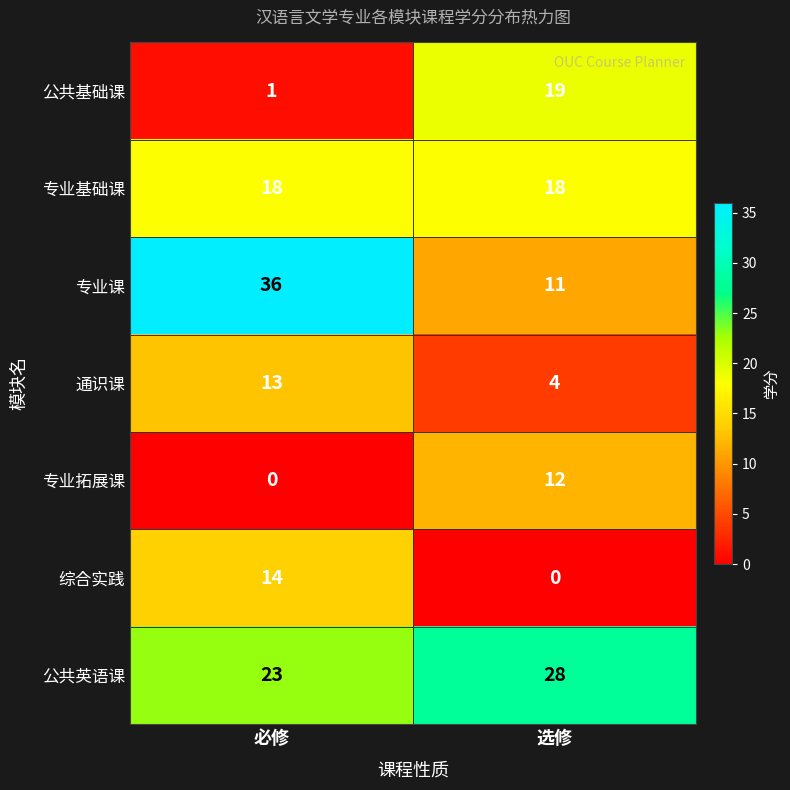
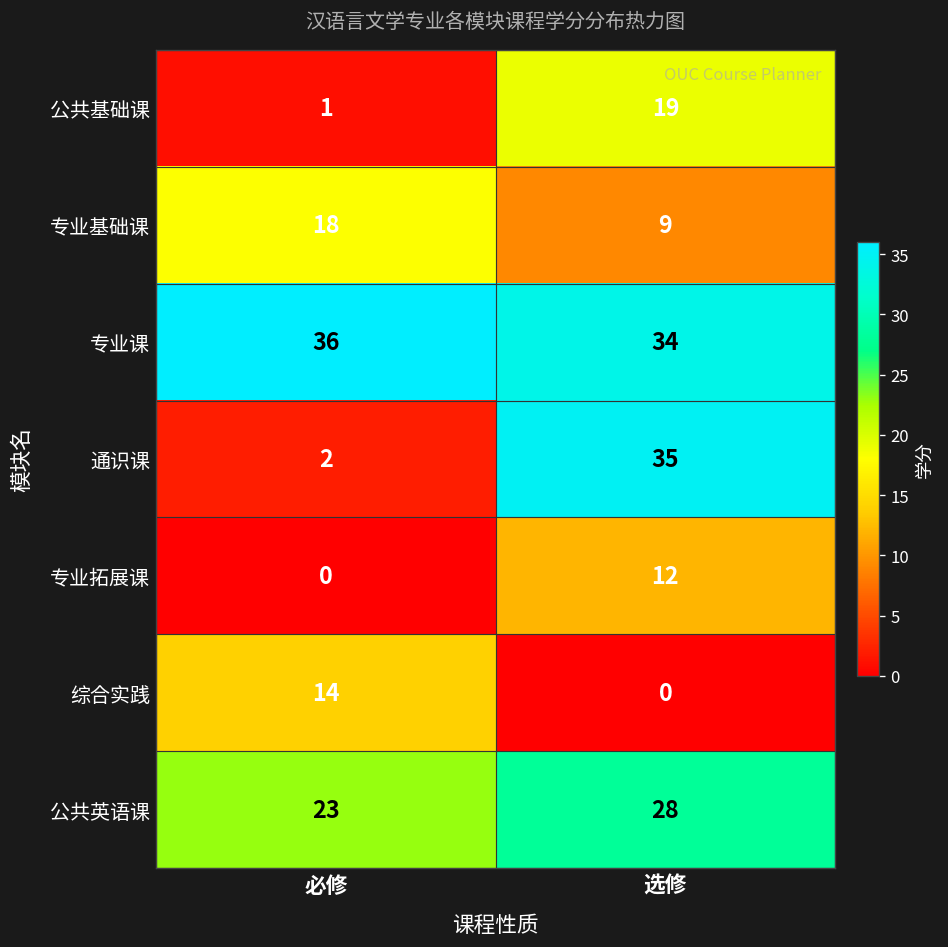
专业基础课, 选修: 18 -> 9
专业课, 选修: 11 -> 34
通识课, 必修: 13 -> 2
通识课, 选修: 4 -> 35
